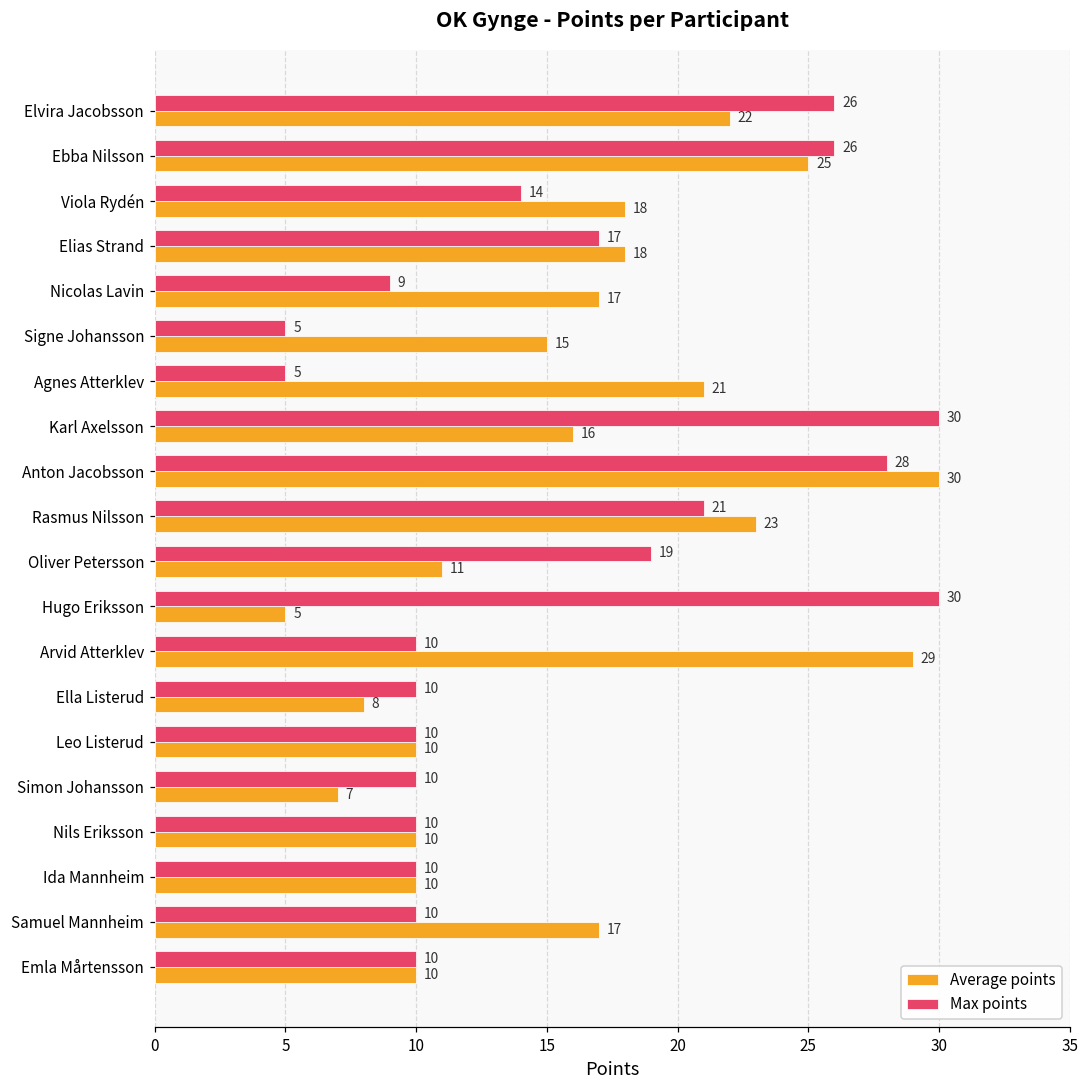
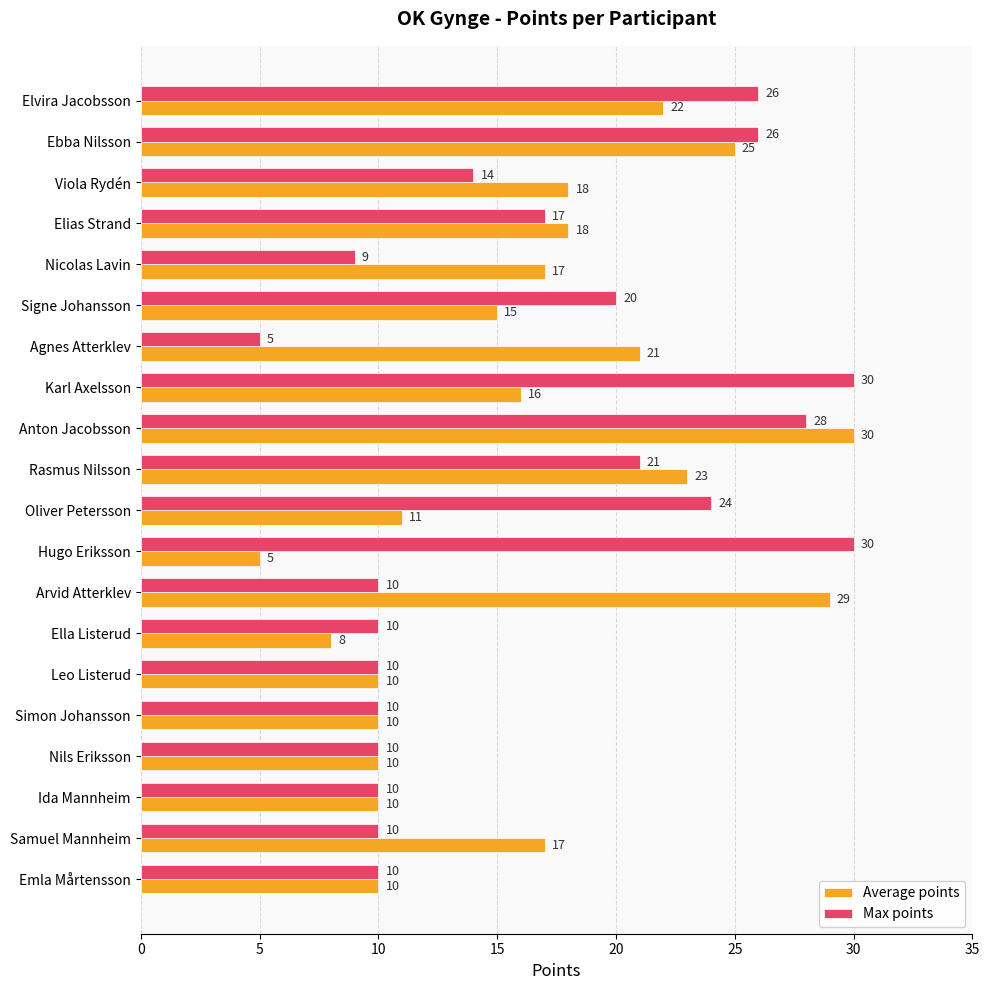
Max points, Signe Johansson: 5 -> 20
Max points, Oliver Petersson: 19 -> 24
Average points, Simon Johansson: 7 -> 10
